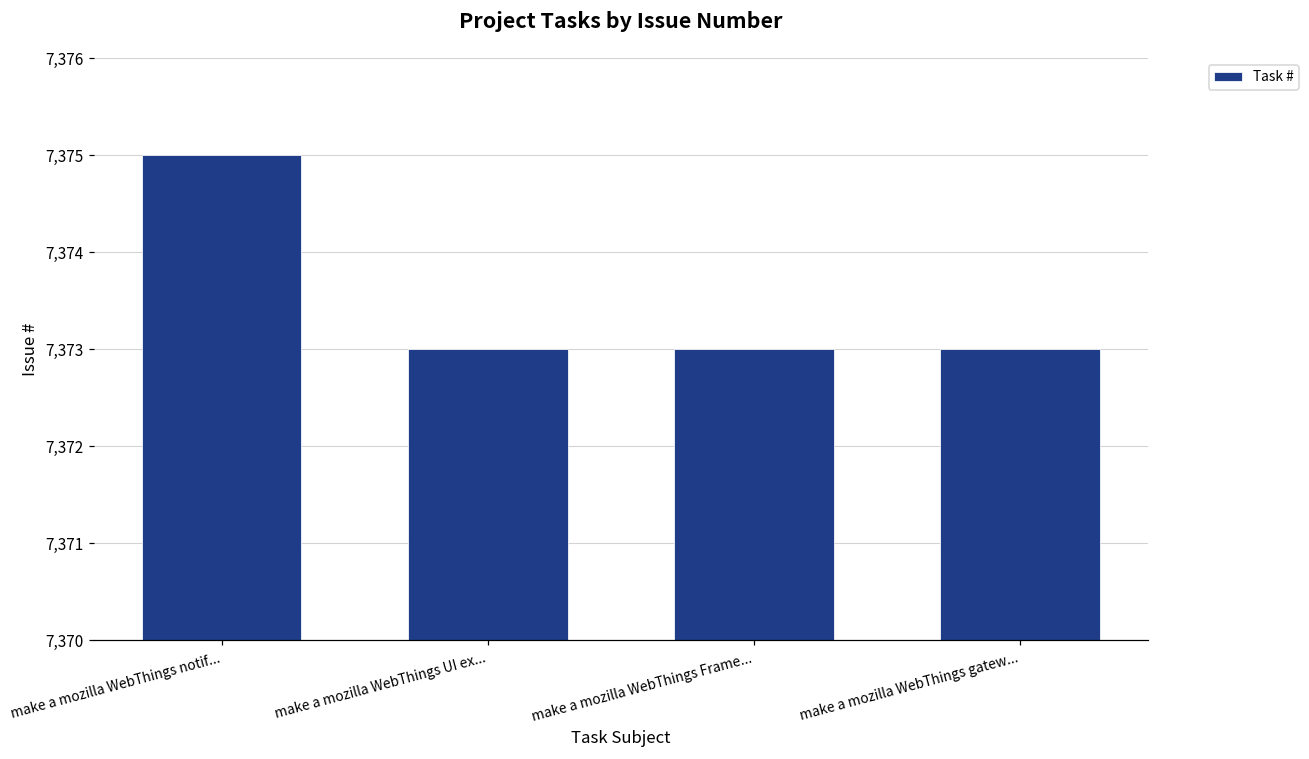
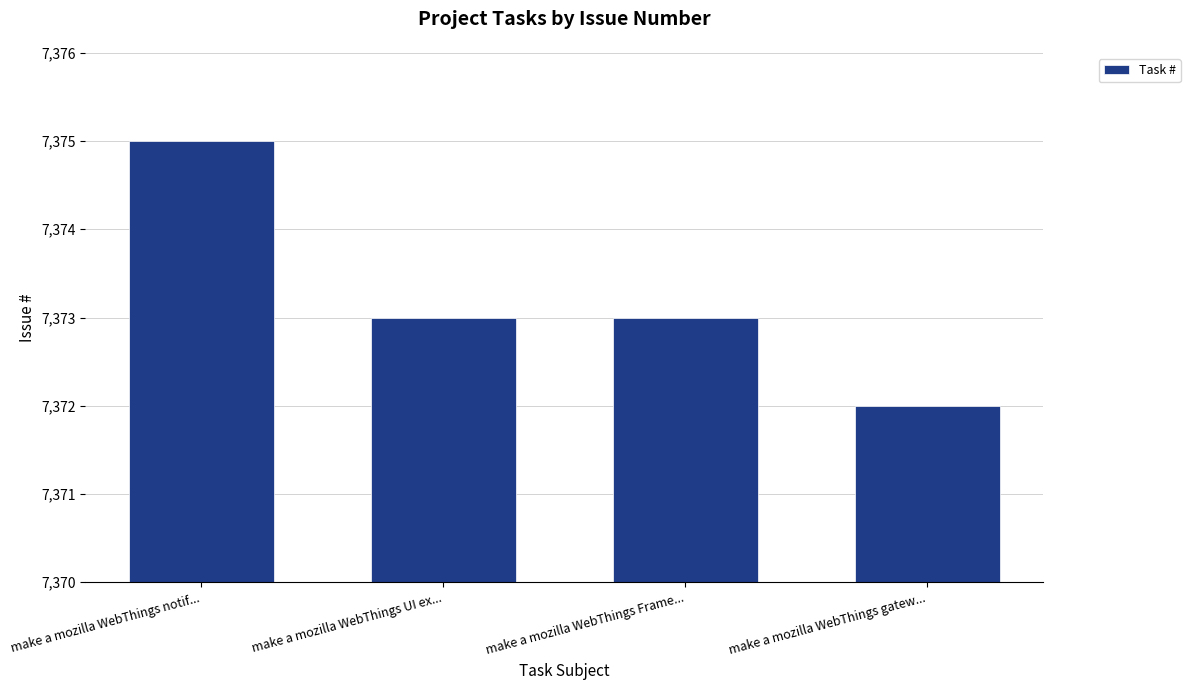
make a mozilla WebThings gatew...: 7,373 -> 7,372
